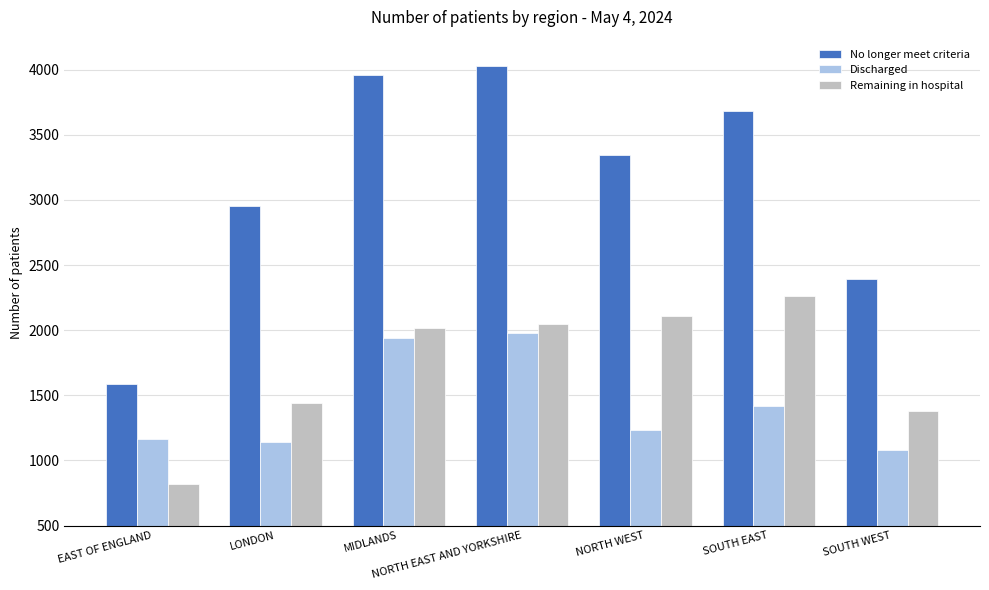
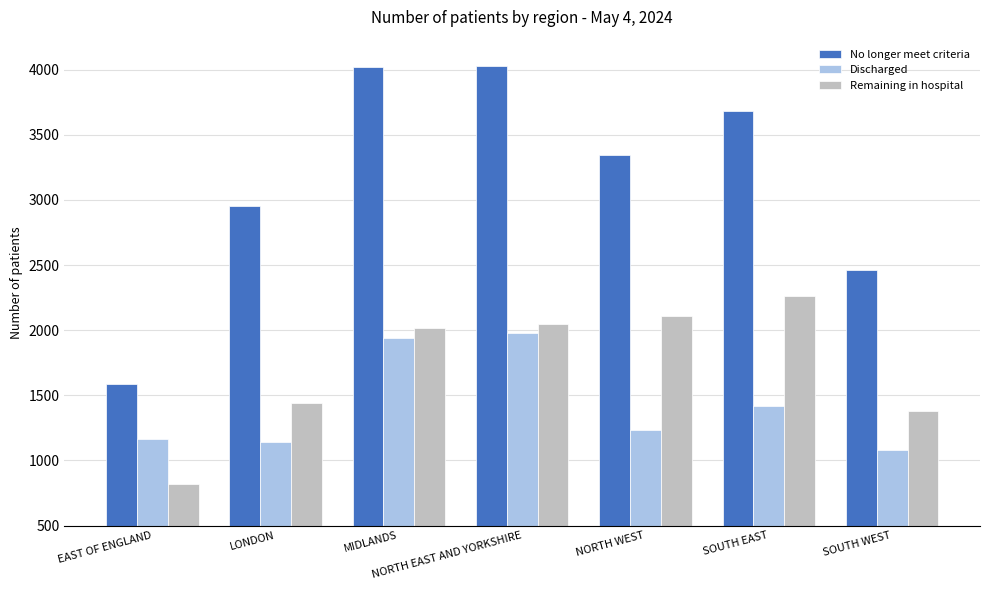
No longer meet criteria, MIDLANDS: 3960 -> 4020
No longer meet criteria, SOUTH WEST: 2390 -> 2460
